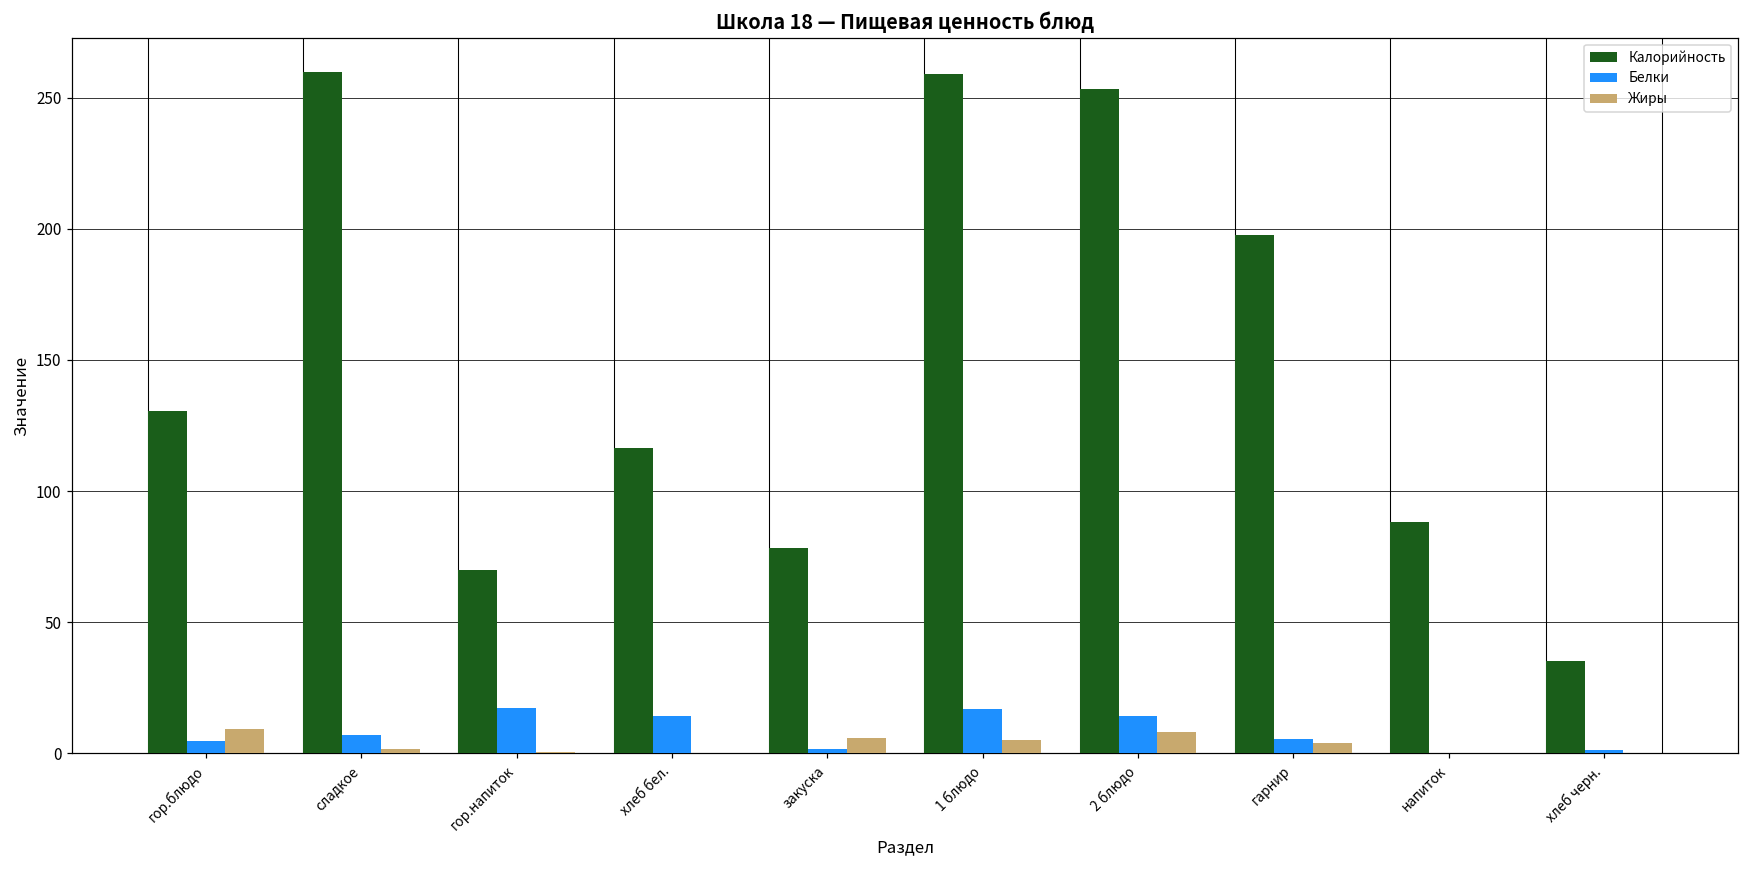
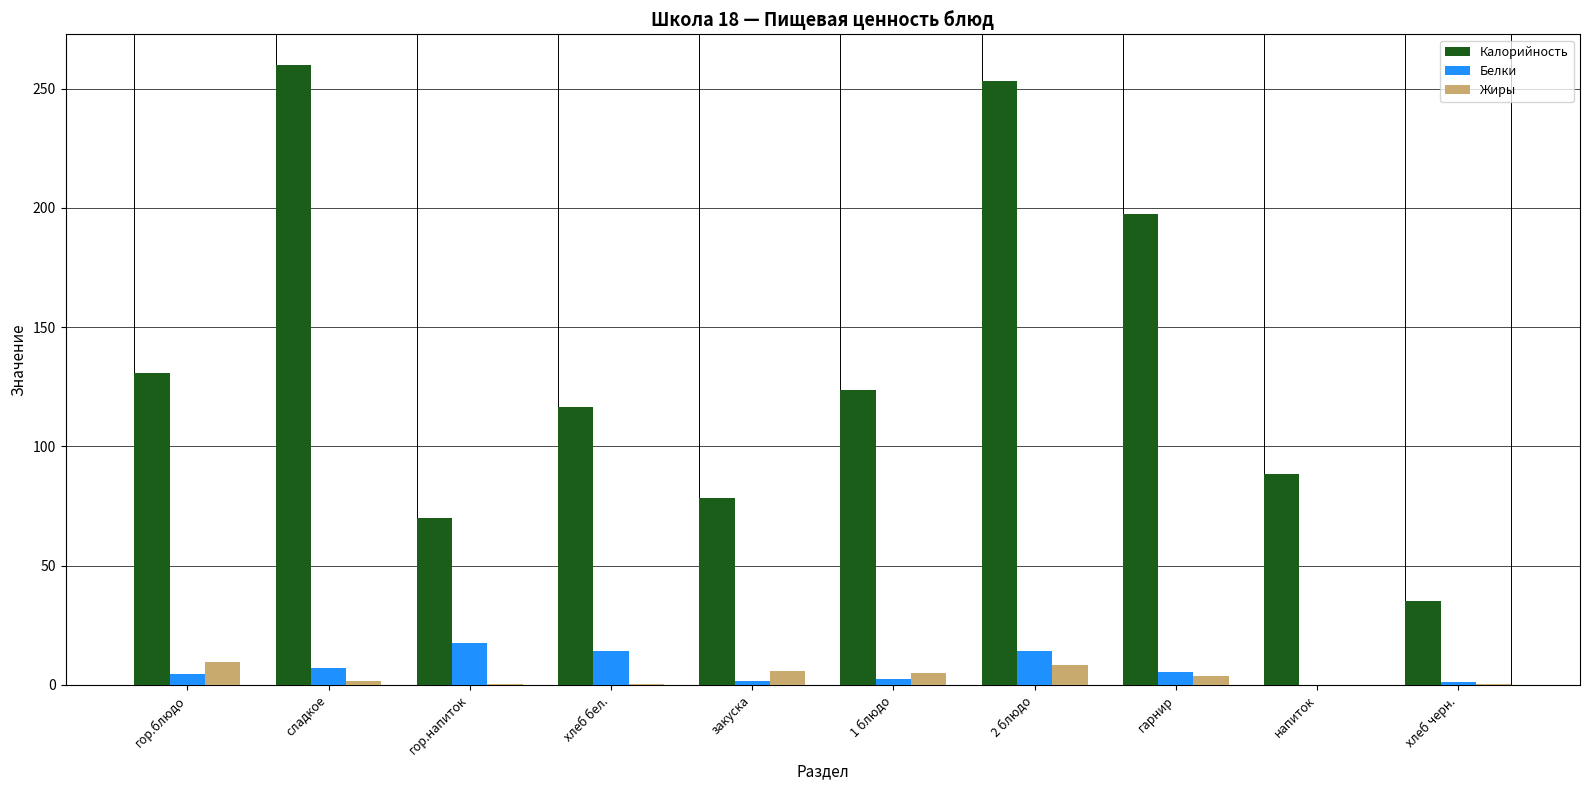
Калорийность, 1 блюдо: 259 -> 124
Белки, 1 блюдо: 17 -> 2
